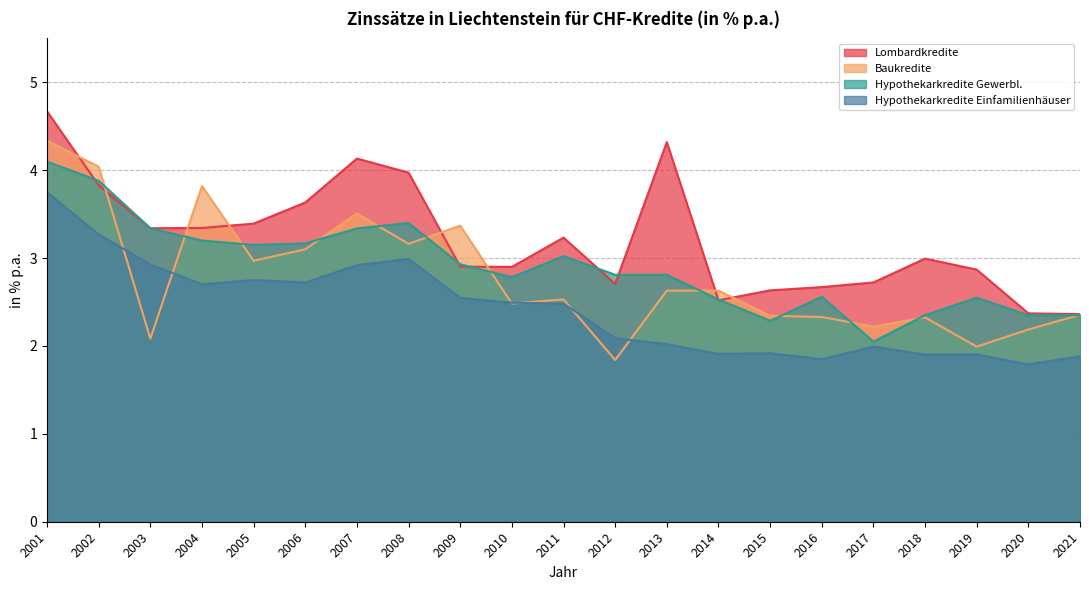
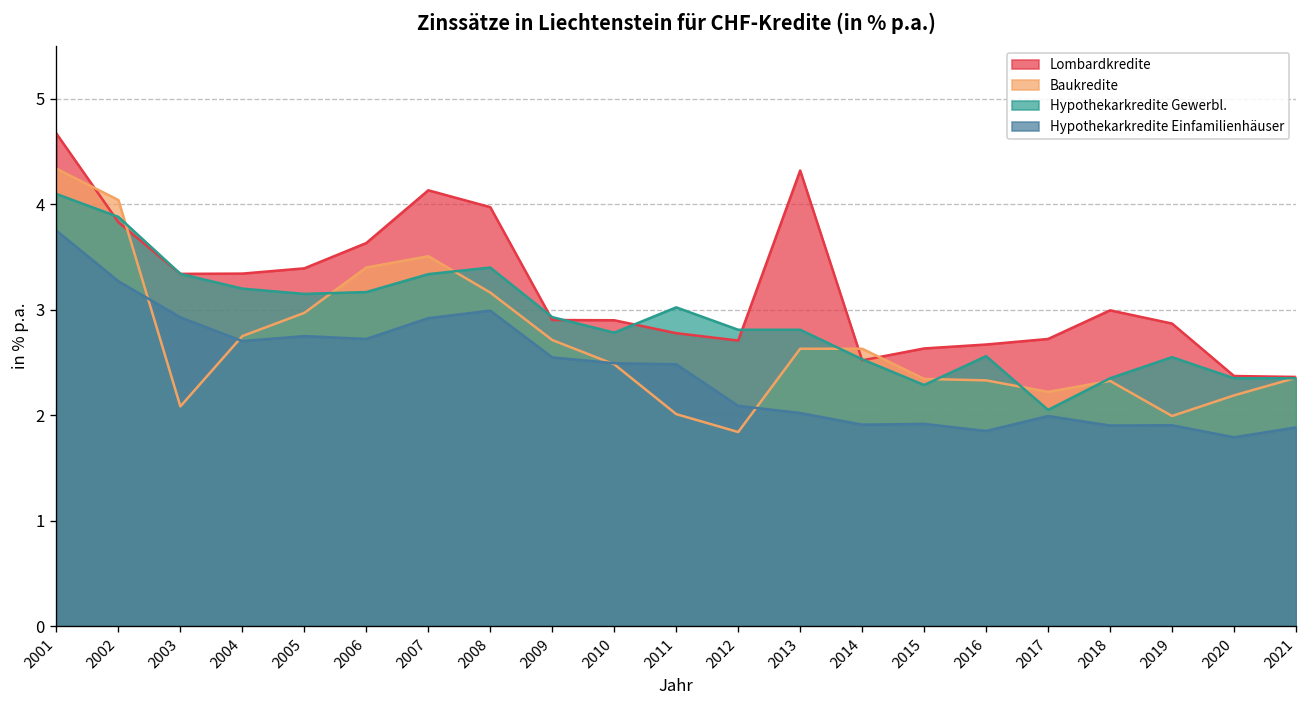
Baukredite, 2004: 3.8 -> 2.8
Baukredite, 2006: 3.1 -> 3.4
Baukredite, 2009: 3.4 -> 2.7
Lombardkredite, 2011: 3.2 -> 2.8
Baukredite, 2011: 2.5 -> 2.0
